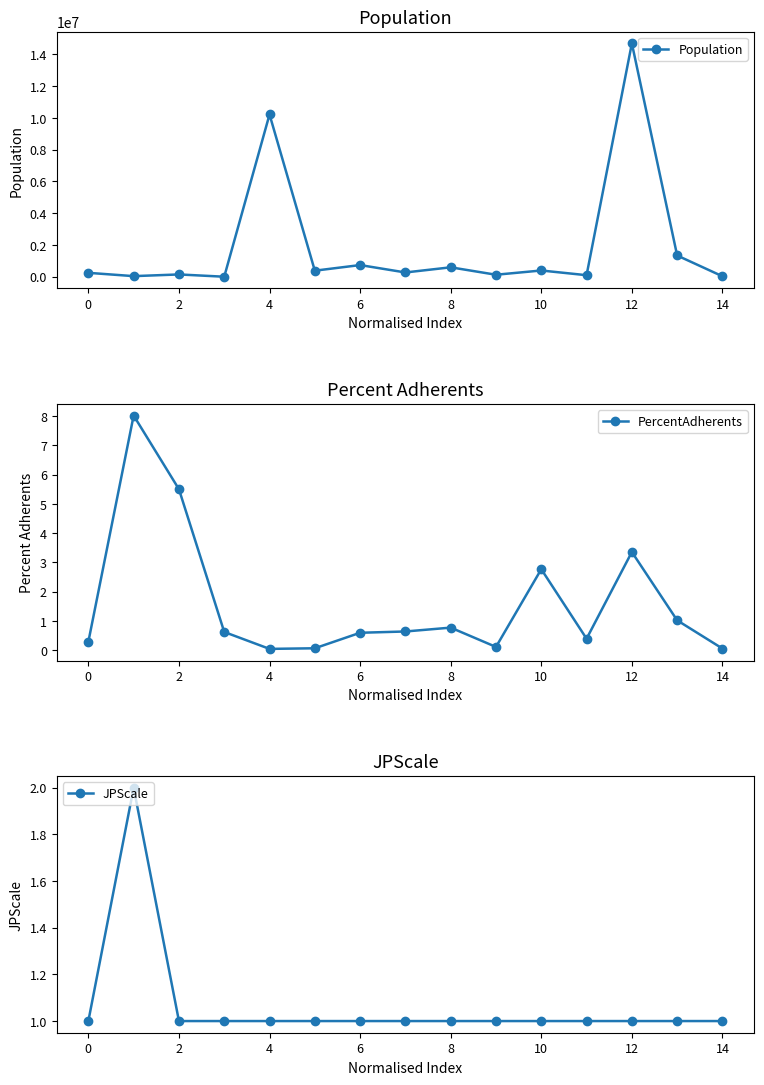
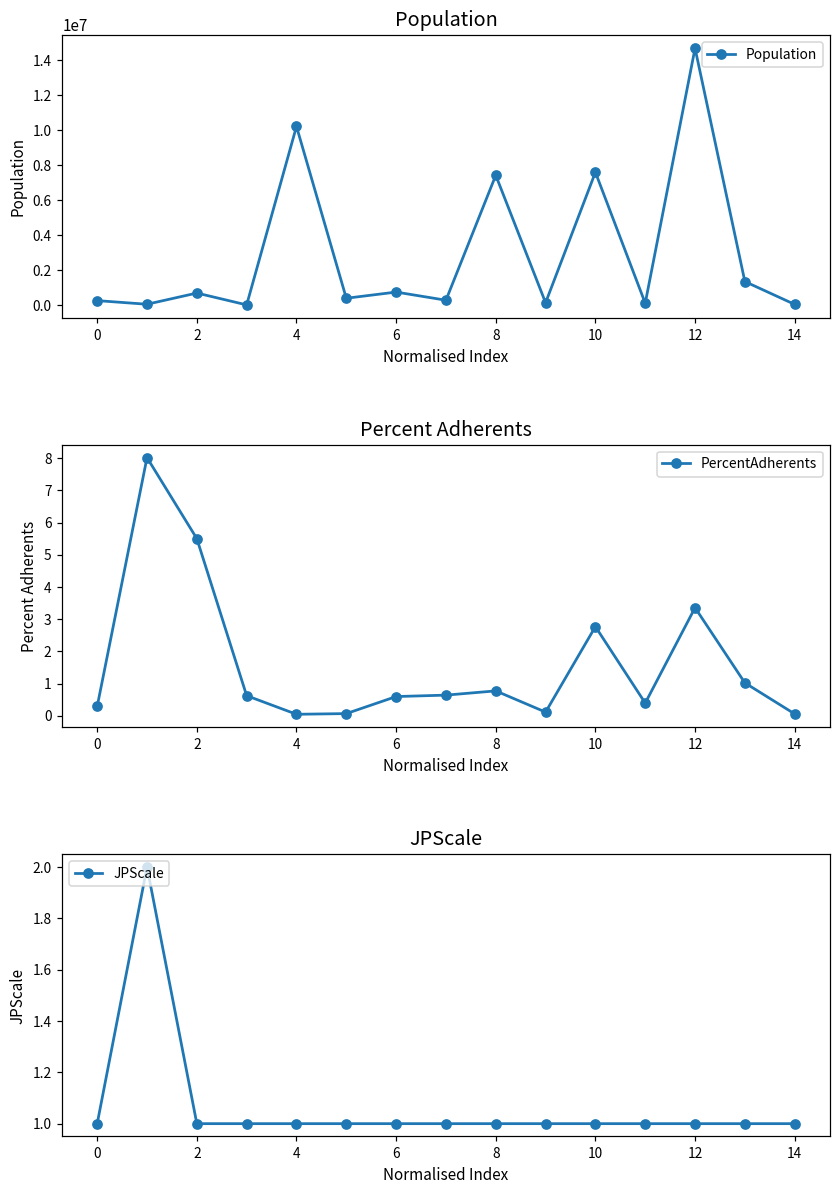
Population, 2: 100000 -> 700000
Population, 8: 600000 -> 7400000
Population, 10: 400000 -> 7600000
